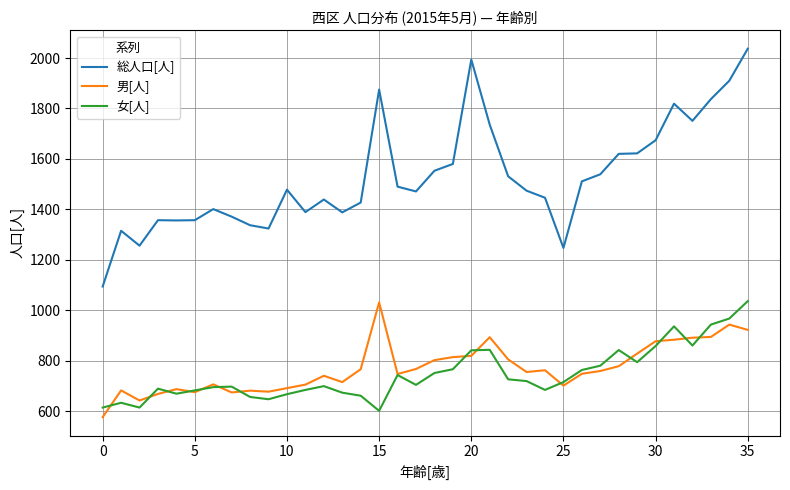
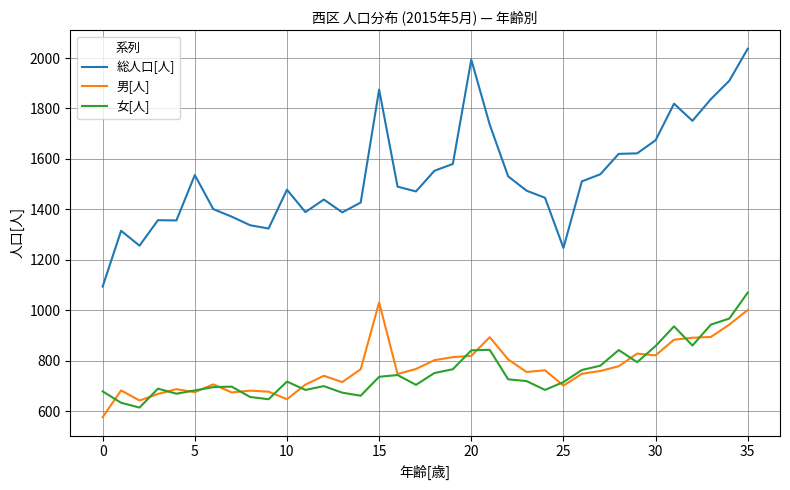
女[人], 0: 610 -> 680
総人口[人], 5: 1360 -> 1540
男[人], 10: 690 -> 650
女[人], 10: 670 -> 720
女[人], 15: 600 -> 740
男[人], 30: 880 -> 820
男[人], 35: 920 -> 1000
女[人], 35: 1040 -> 1070
